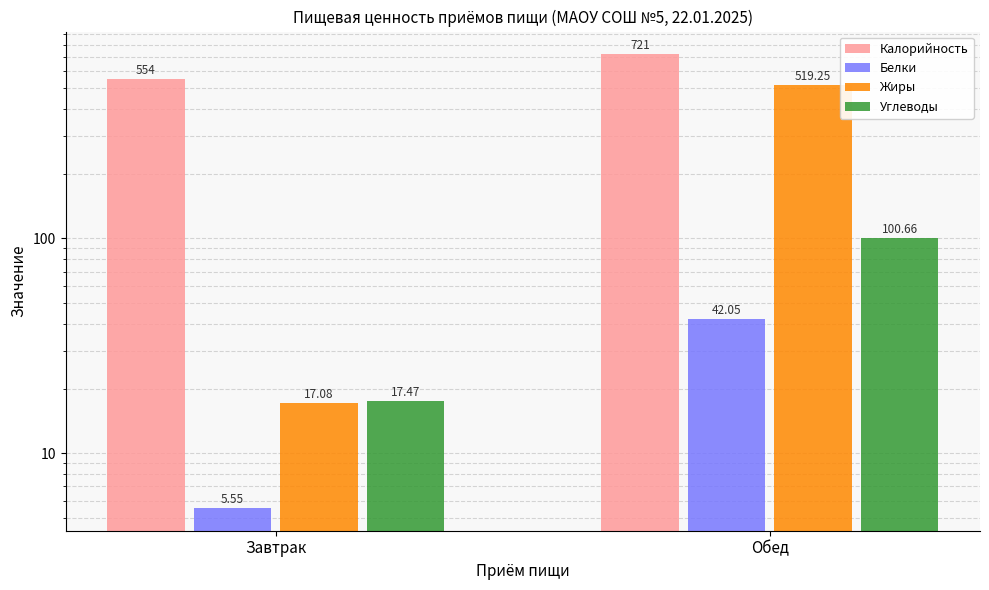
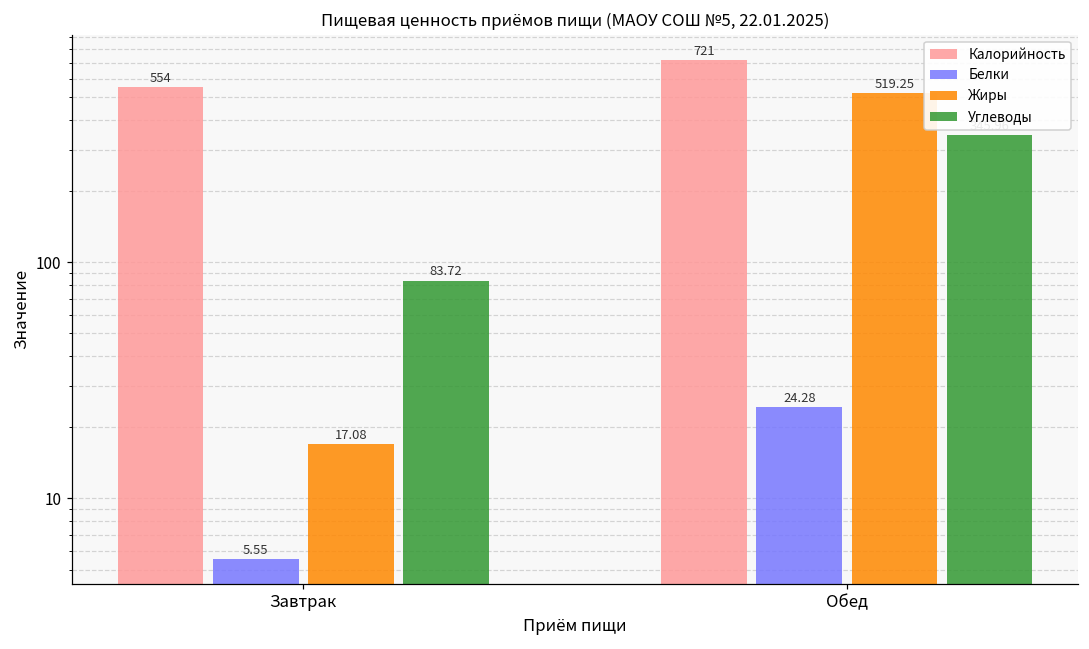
Углеводы, Завтрак: 17.47 -> 83.72
Белки, Обед: 42.05 -> 24.28
Углеводы, Обед: 100 -> 350
